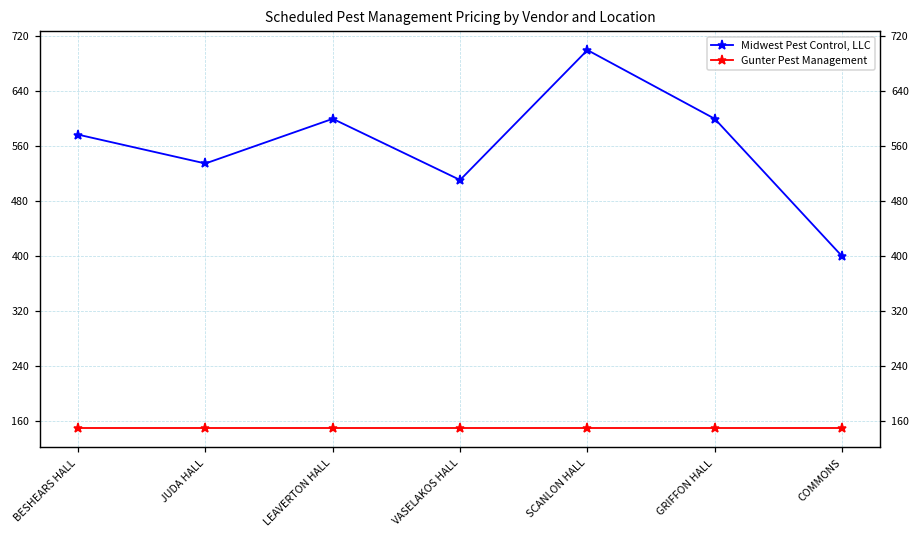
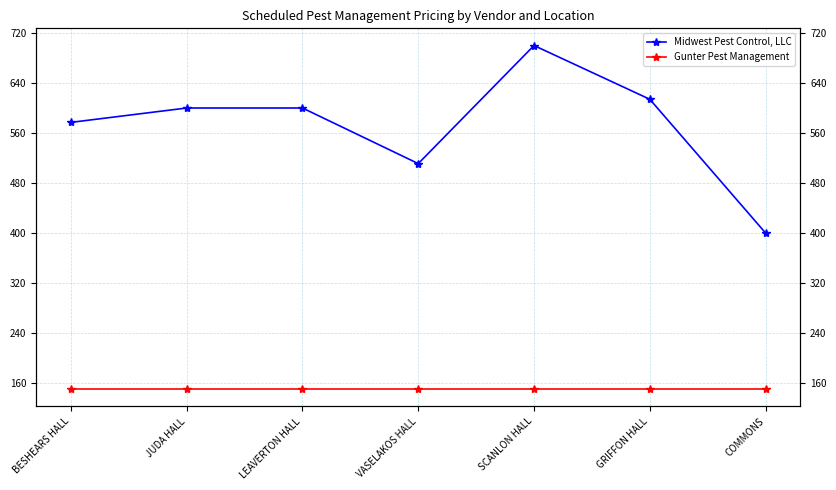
Midwest Pest Control, LLC, JUDA HALL: 540 -> 600
Midwest Pest Control, LLC, GRIFFON HALL: 600 -> 610
